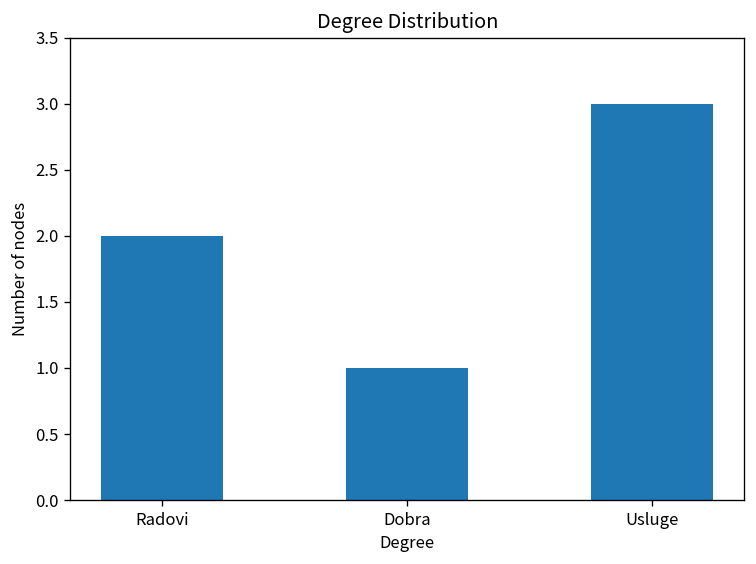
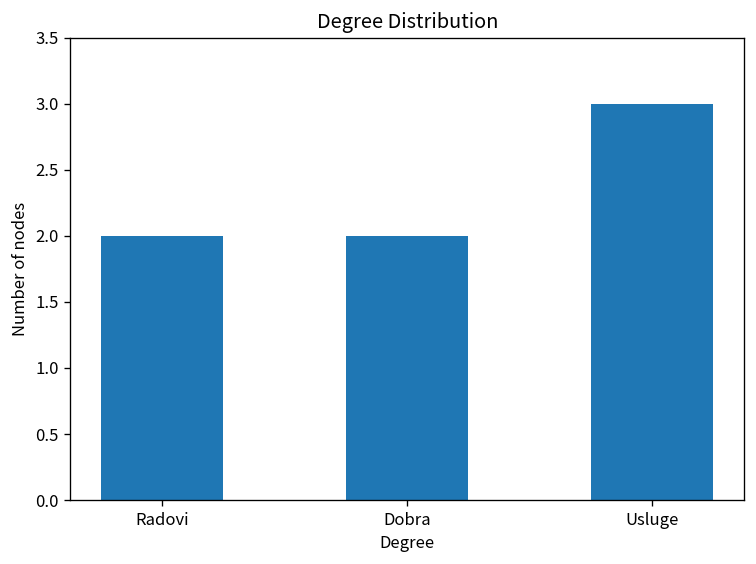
Dobra: 1 -> 2
